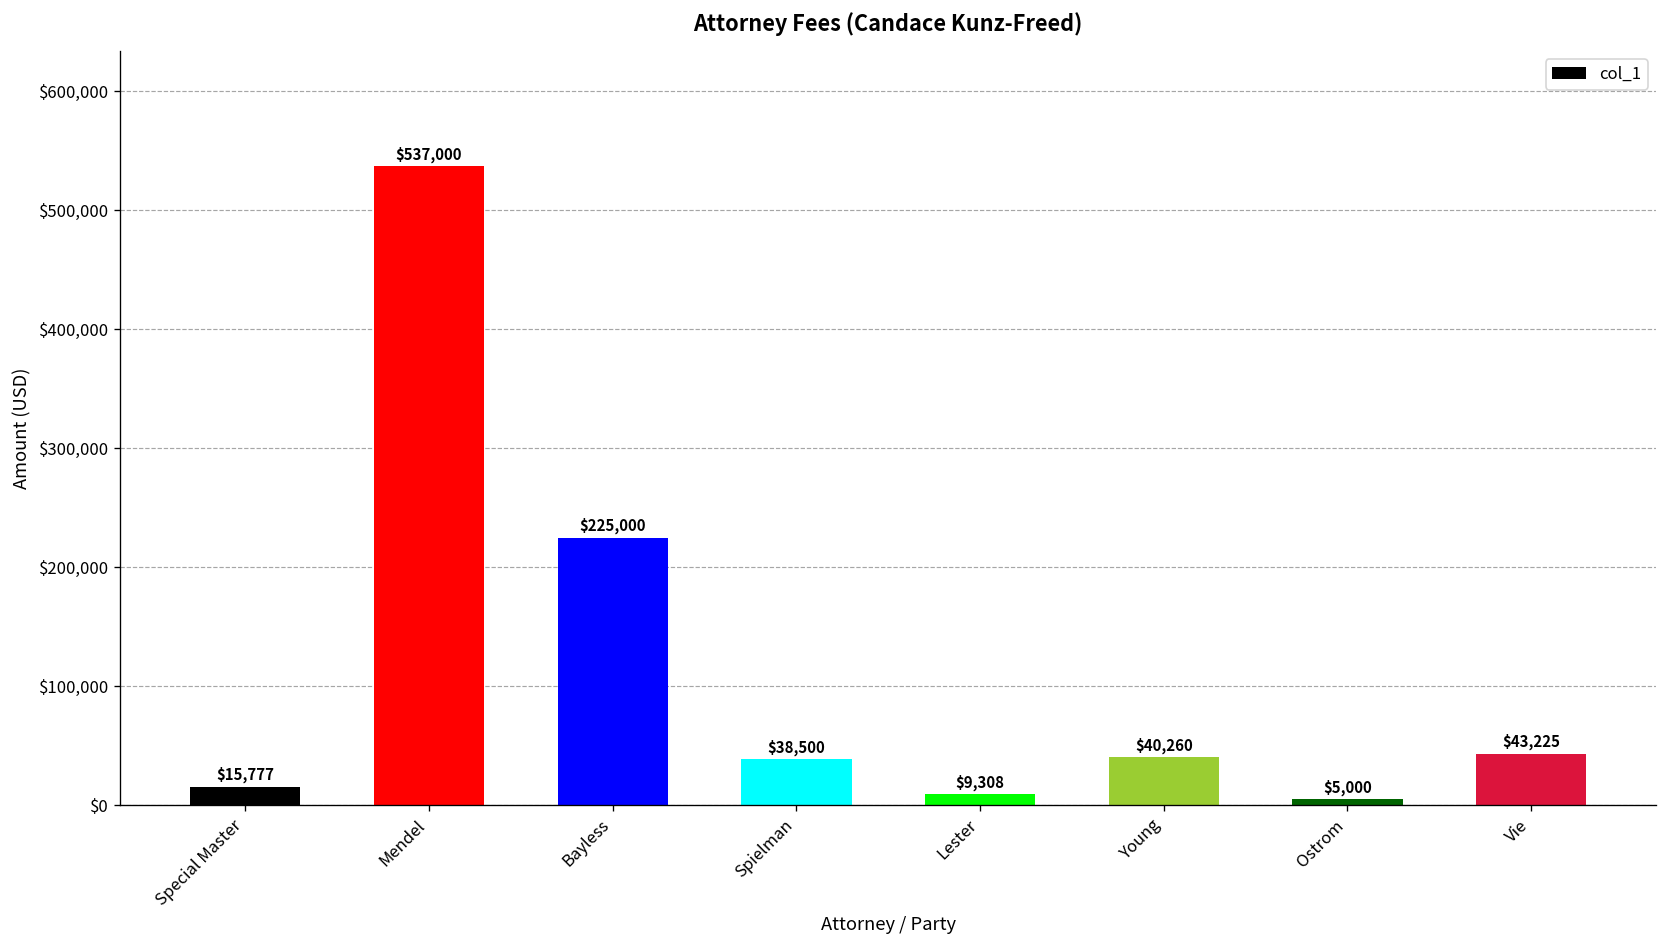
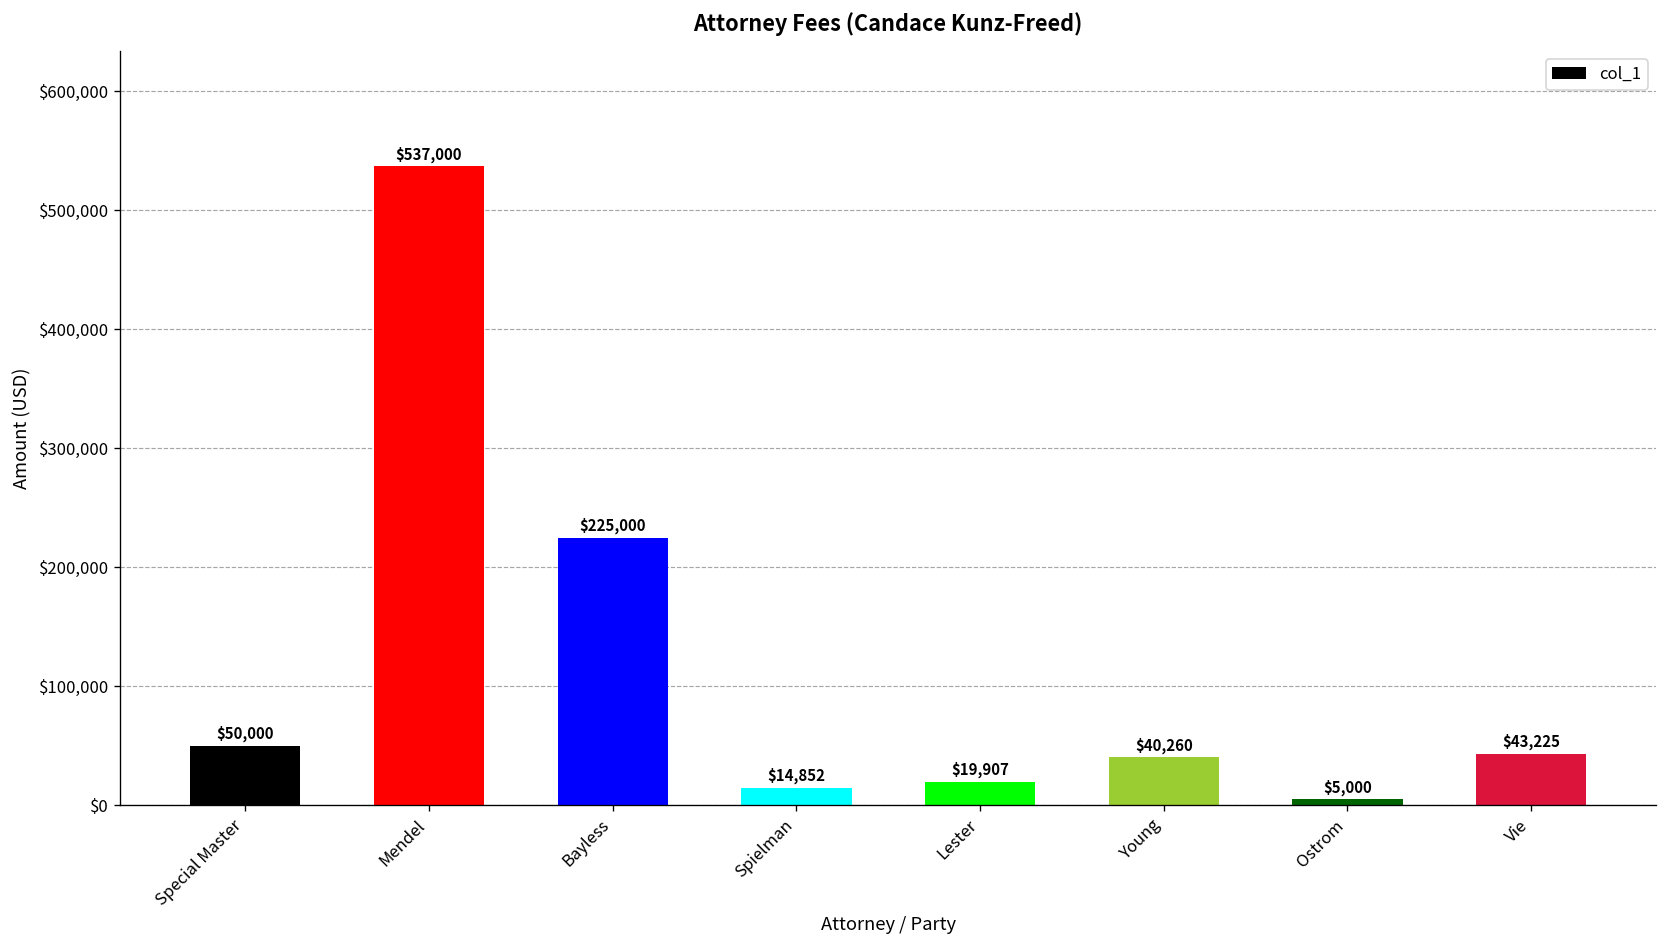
Special Master: $15,777 -> $50,000
Spielman: $38,500 -> $14,852
Lester: $9,308 -> $19,907
